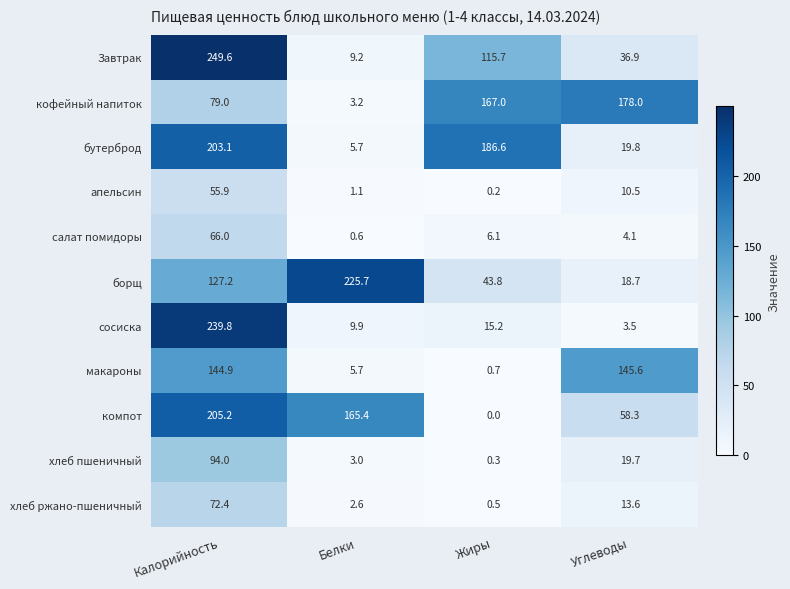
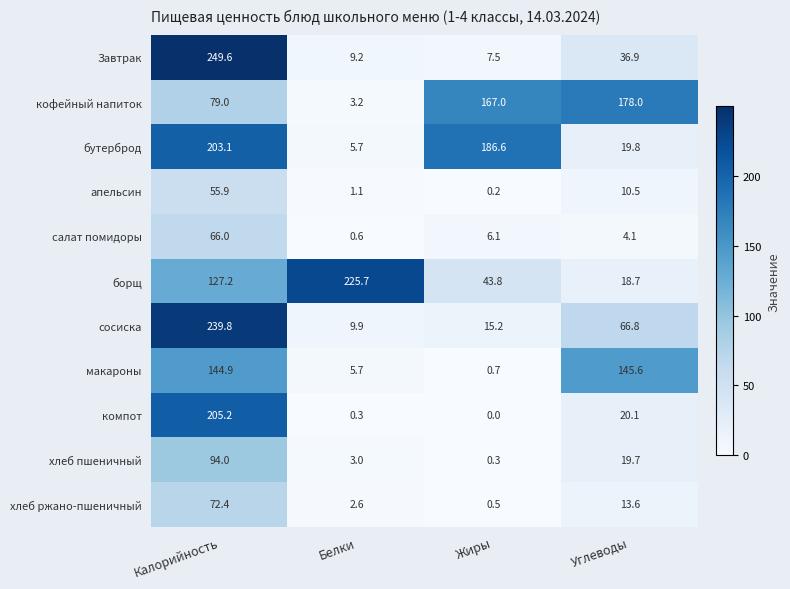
Завтрак, Жиры: 115.7 -> 7.5
сосиска, Углеводы: 3.5 -> 66.8
компот, Белки: 165.4 -> 0.3
компот, Углеводы: 58.3 -> 20.1
